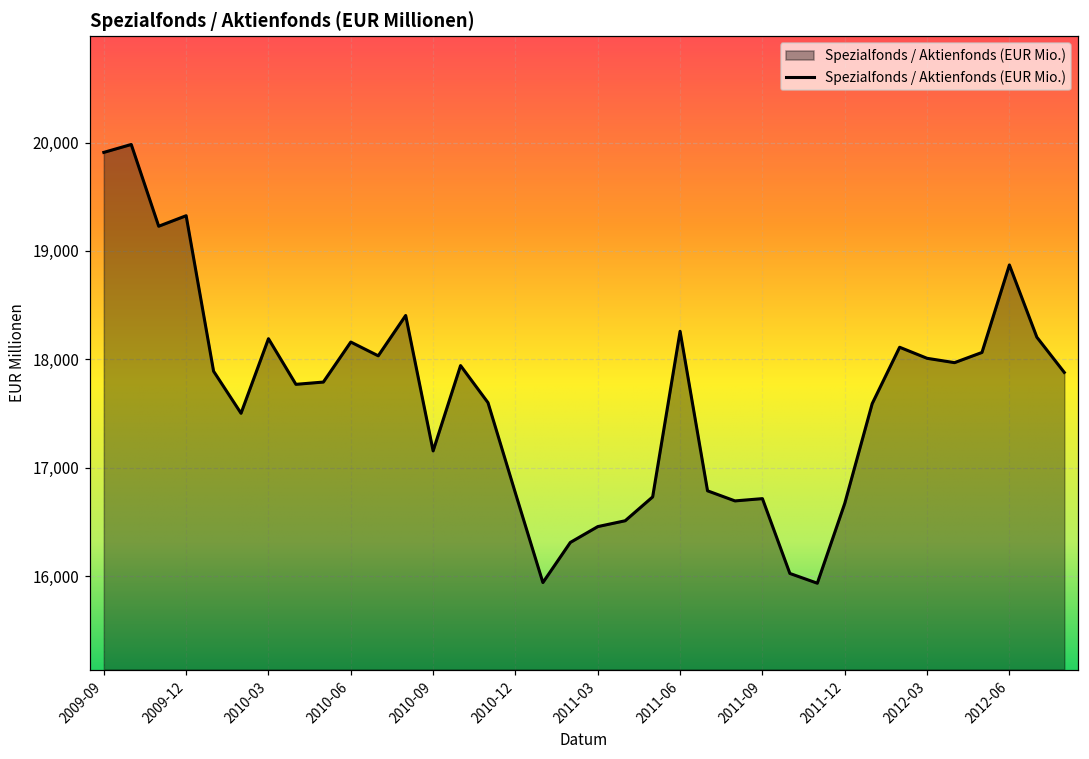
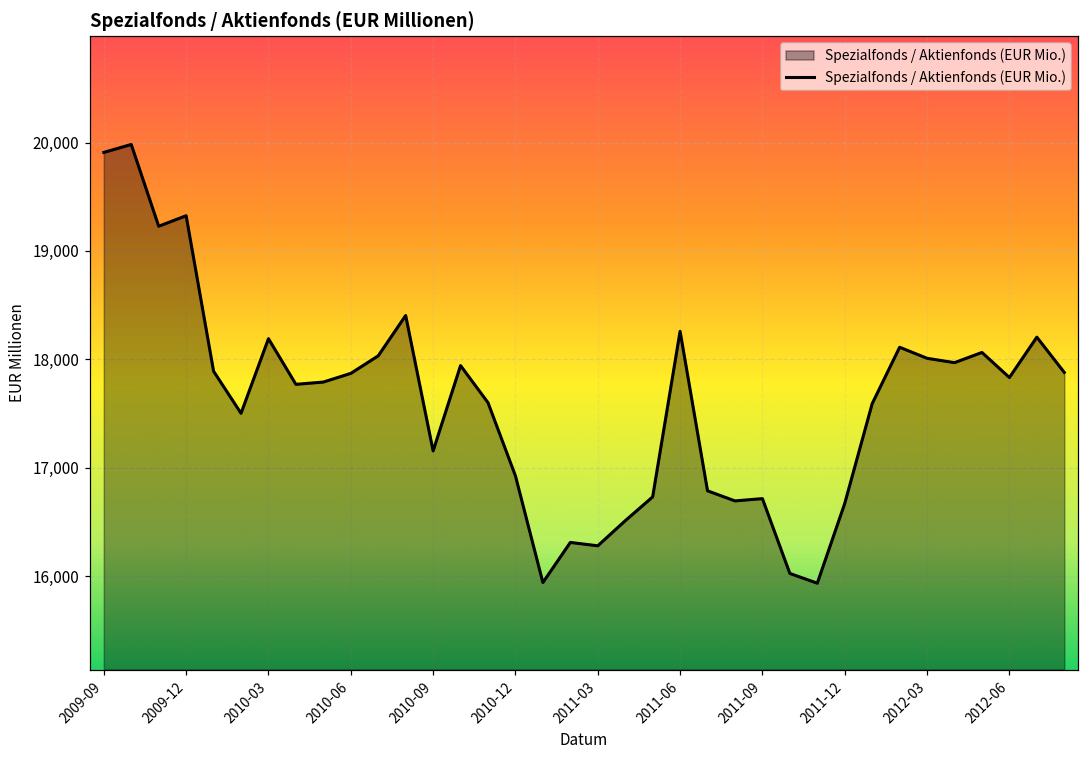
2010-06: 18,200 -> 17,900
2010-12: 16,800 -> 16,900
2011-03: 16,500 -> 16,300
2012-06: 18,900 -> 17,800
